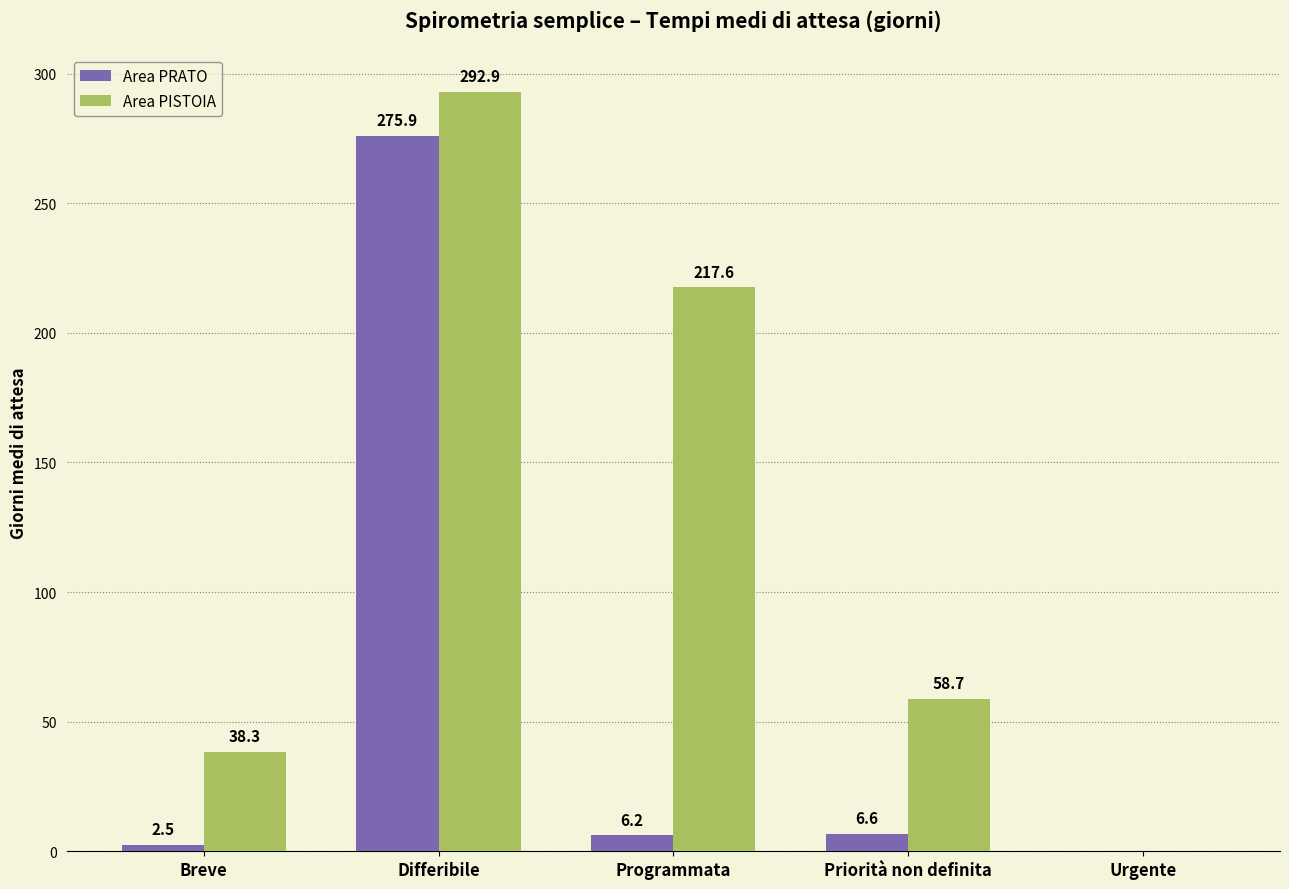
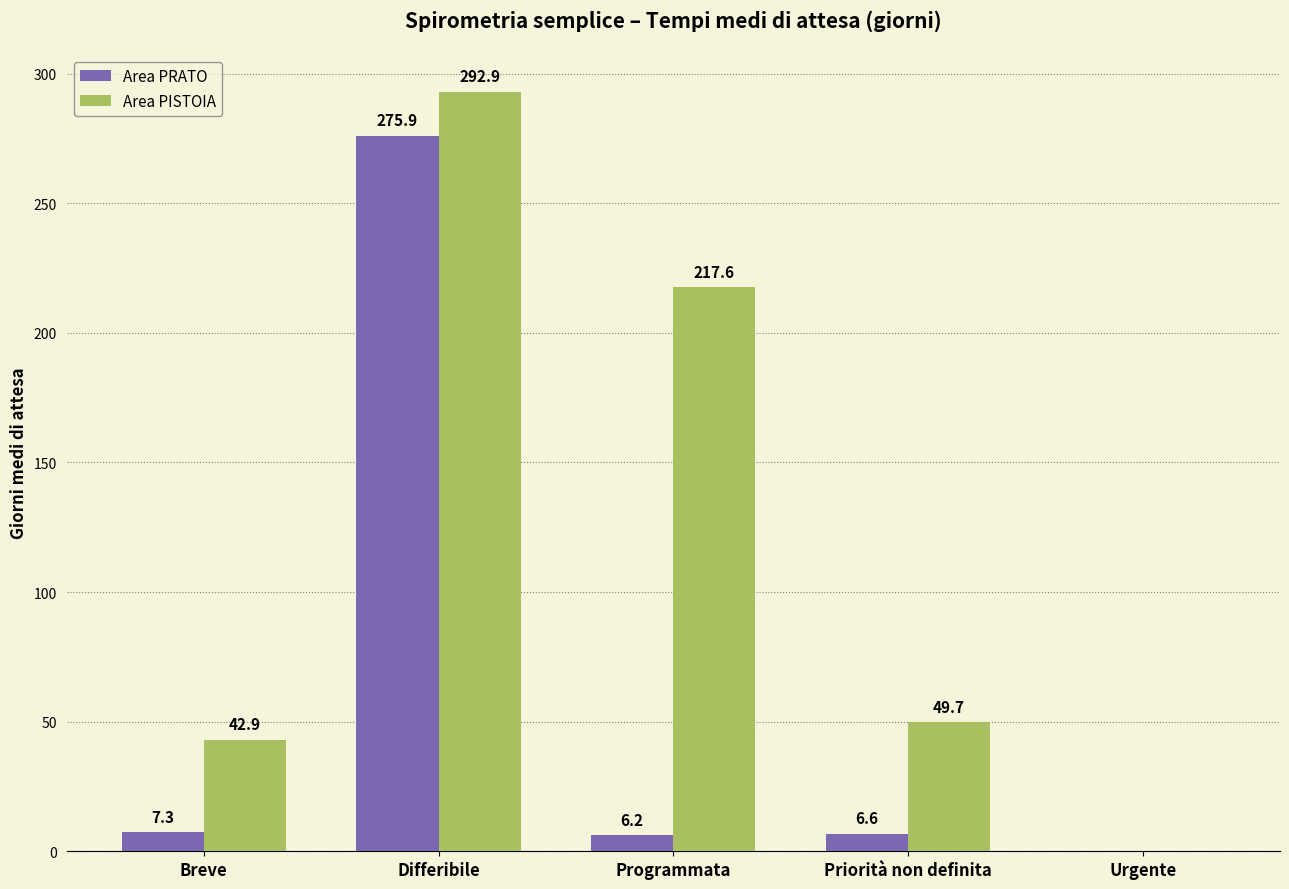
Area PRATO, Breve: 2.5 -> 7.3
Area PISTOIA, Breve: 38.3 -> 42.9
Area PISTOIA, Priorità non definita: 58.7 -> 49.7
